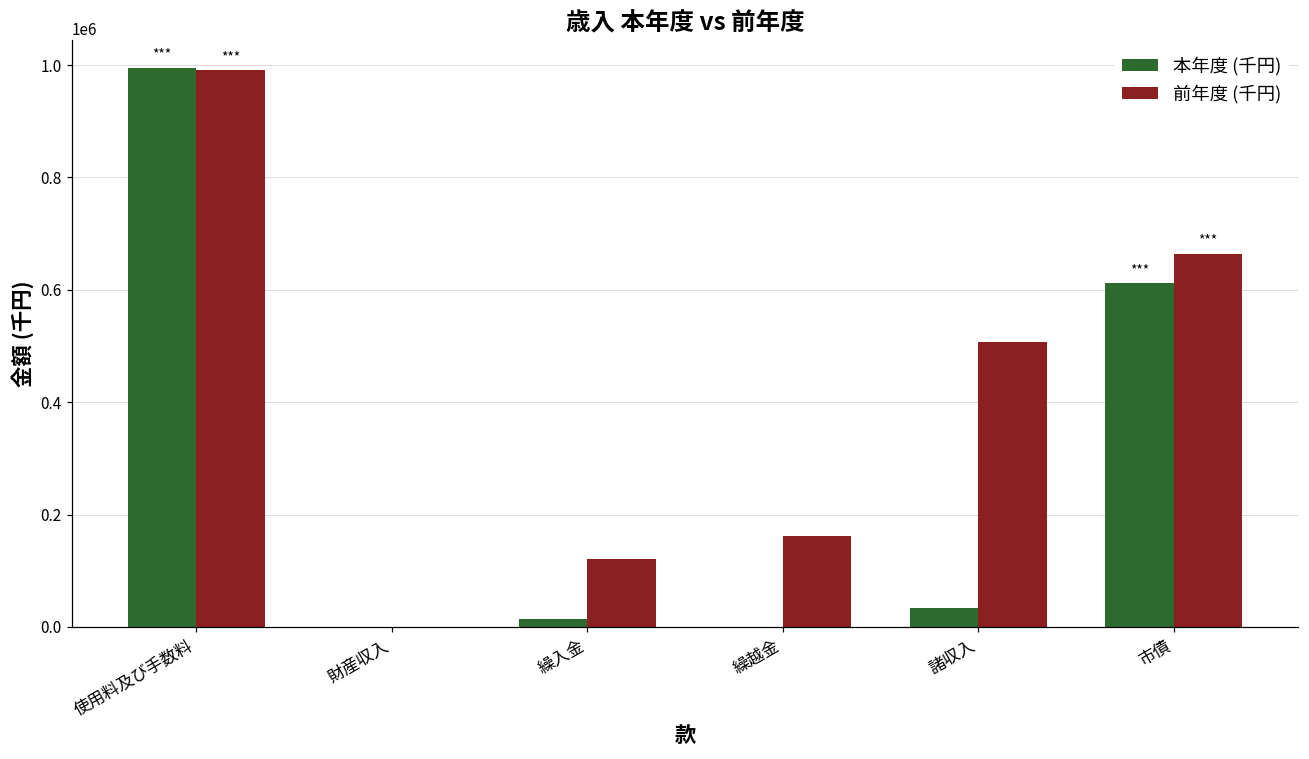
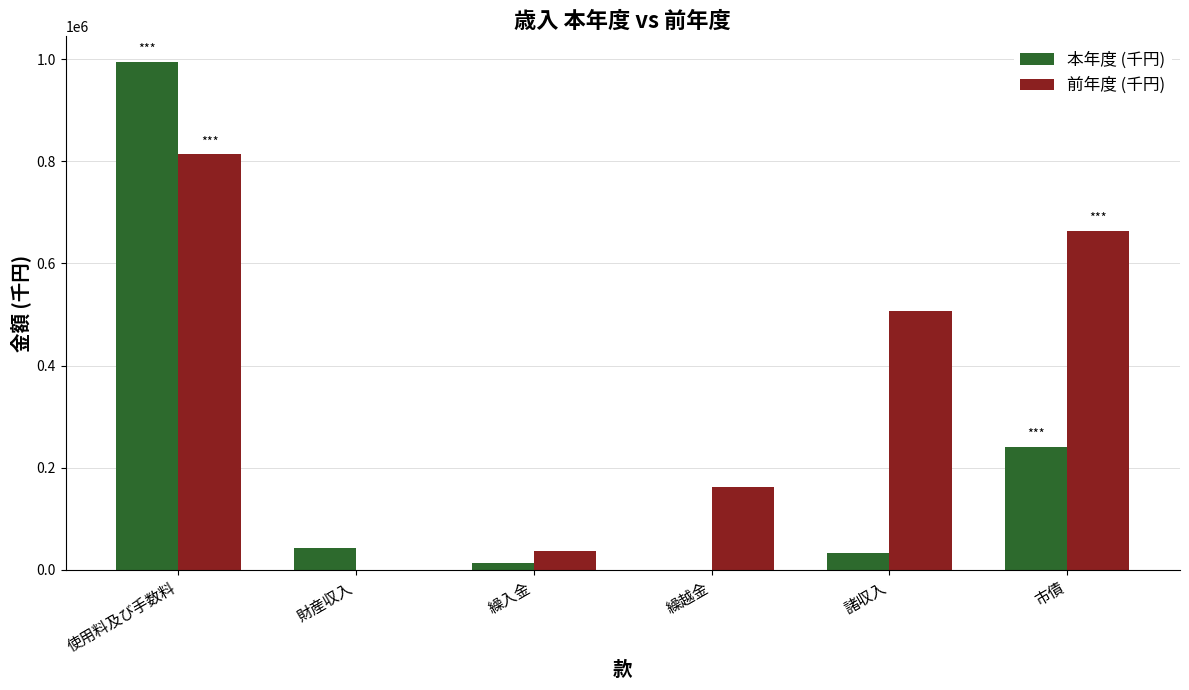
前年度 (千円), 使用料及び手数料: 990000 -> 810000
本年度 (千円), 財産収入: 0 -> 40000
前年度 (千円), 繰入金: 120000 -> 40000
本年度 (千円), 市債: 610000 -> 240000
